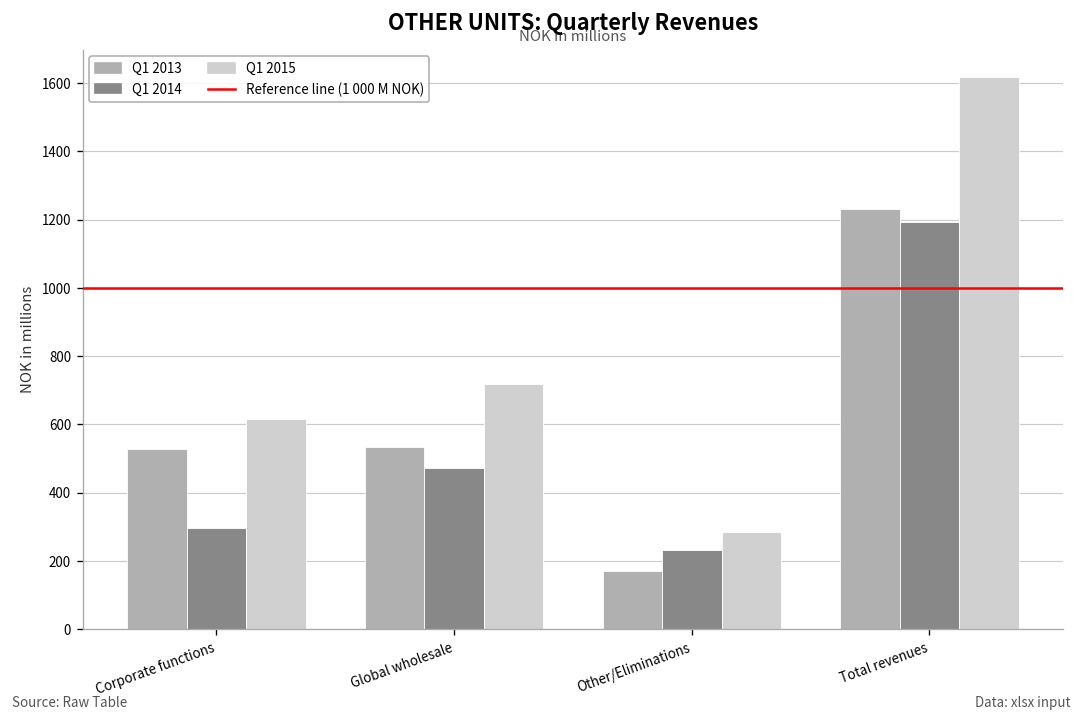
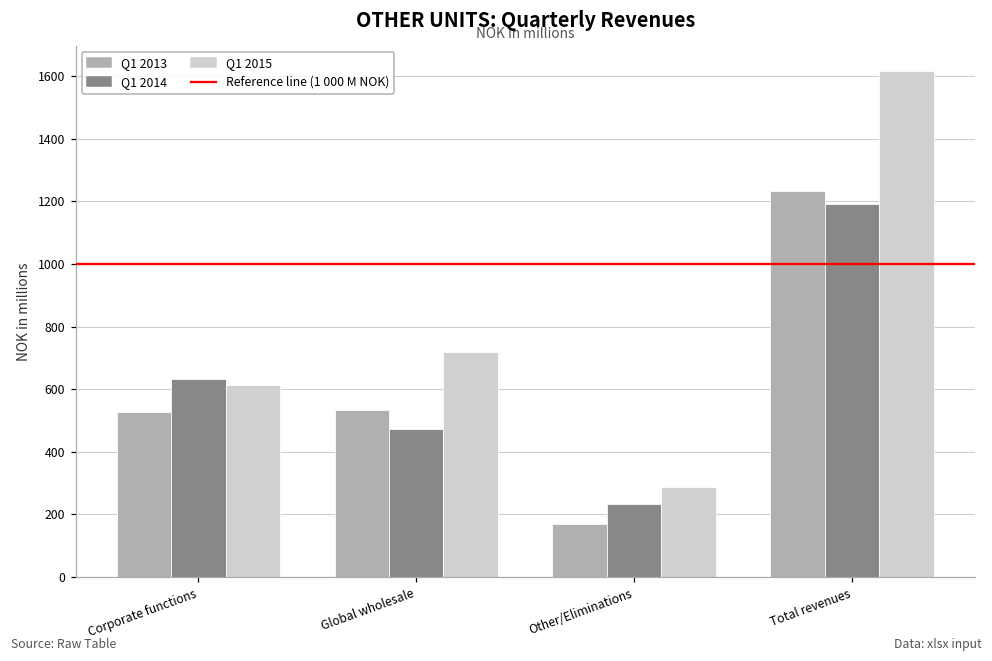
Q1 2014, Corporate functions: 300 -> 630
